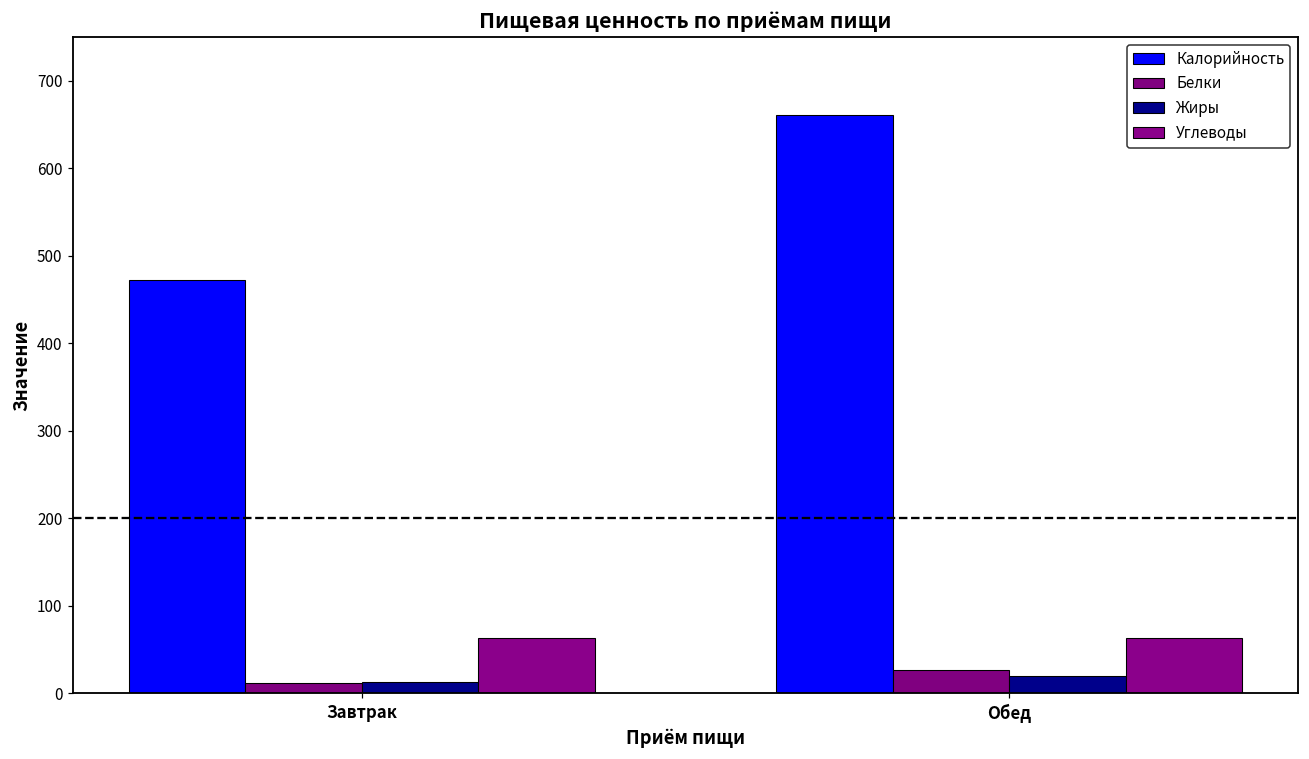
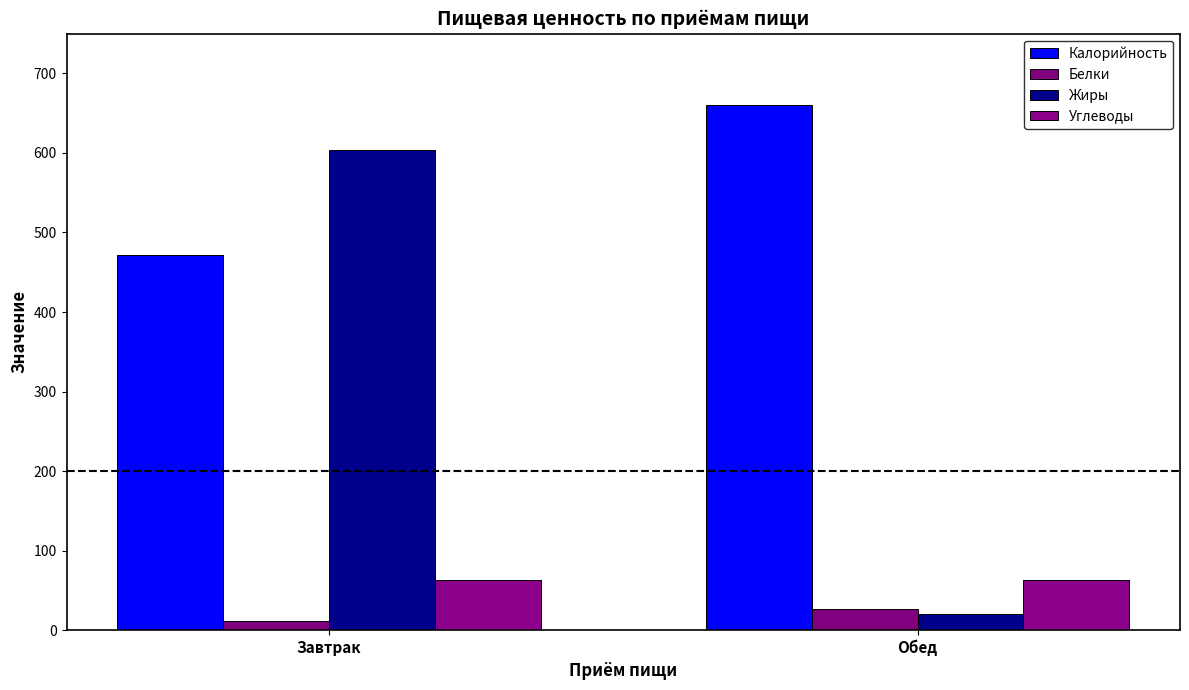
Жиры, Завтрак: 10 -> 600
